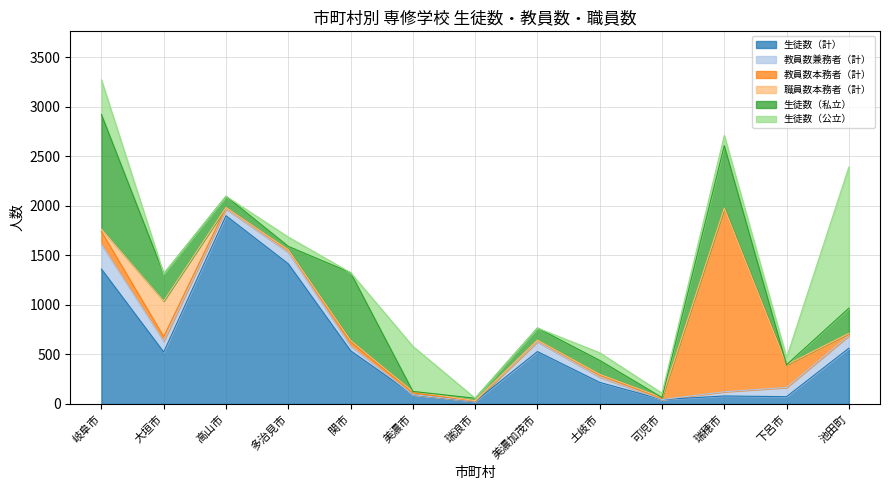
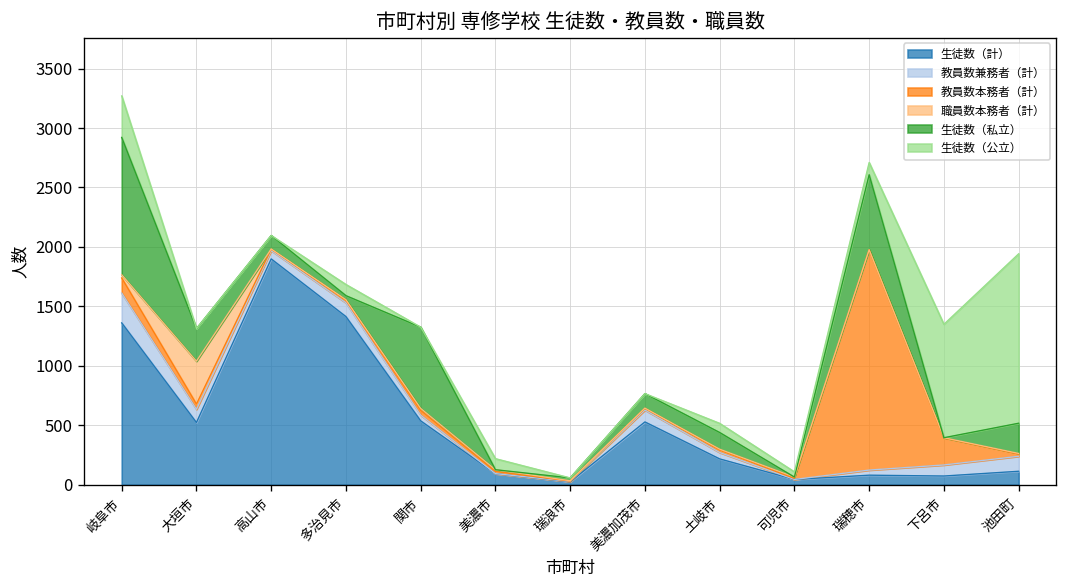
生徒数（公立）, 美濃市: 500 -> 100
生徒数（公立）, 下呂市: 100 -> 1000
生徒数（計）, 池田町: 600 -> 100
